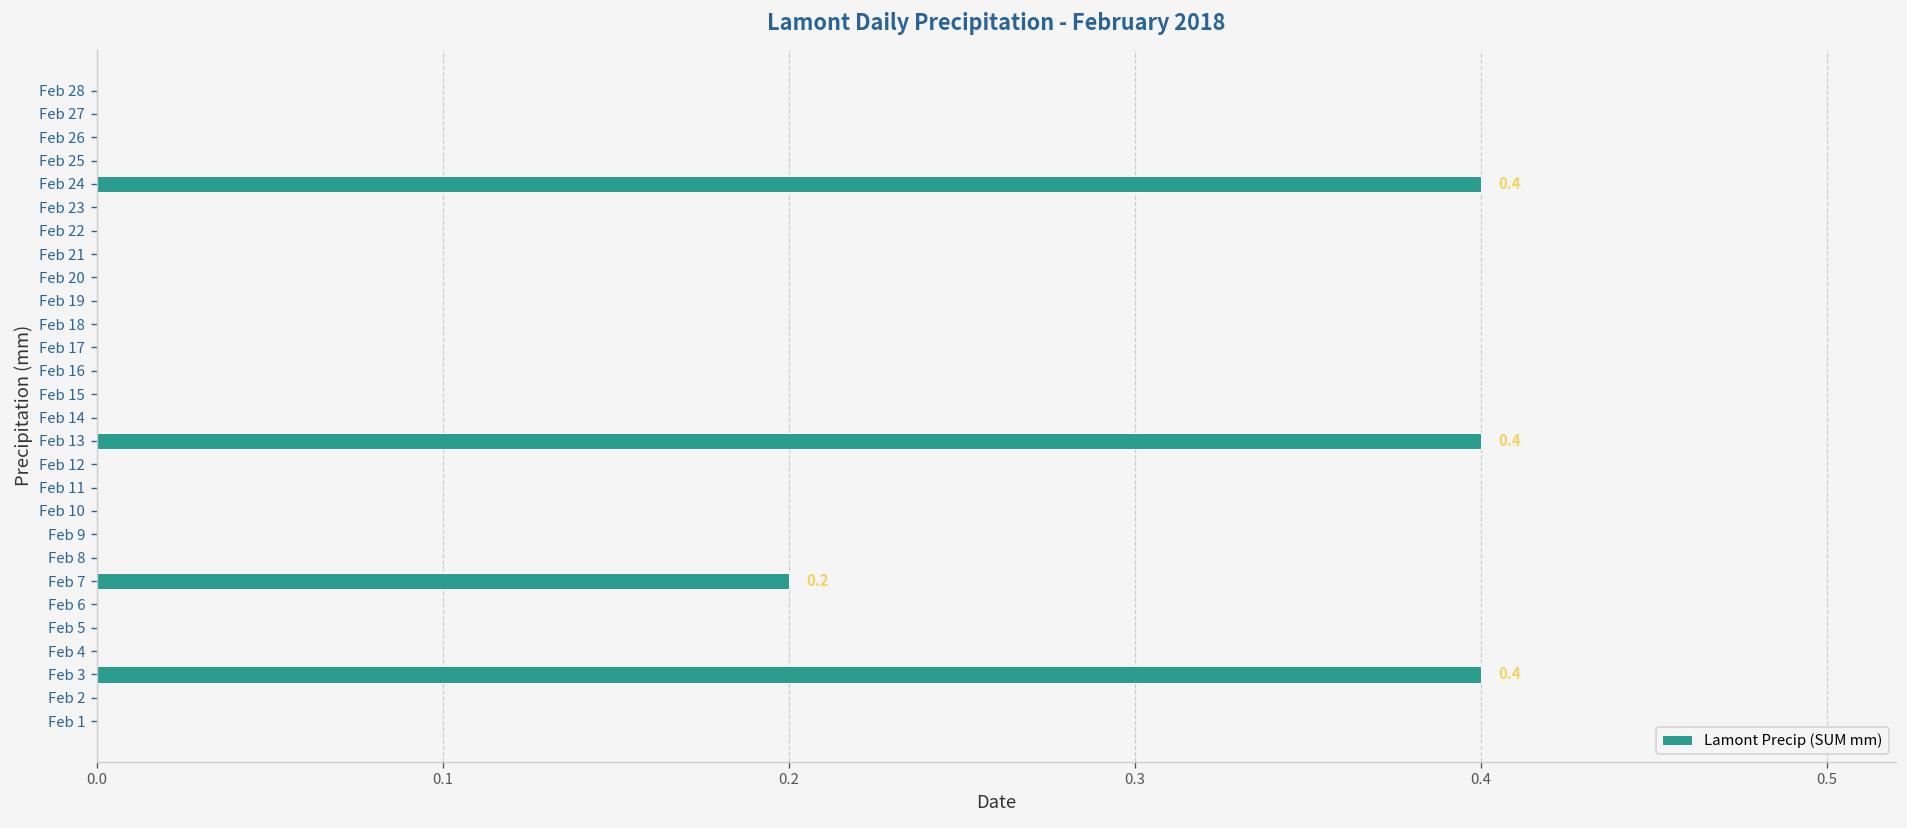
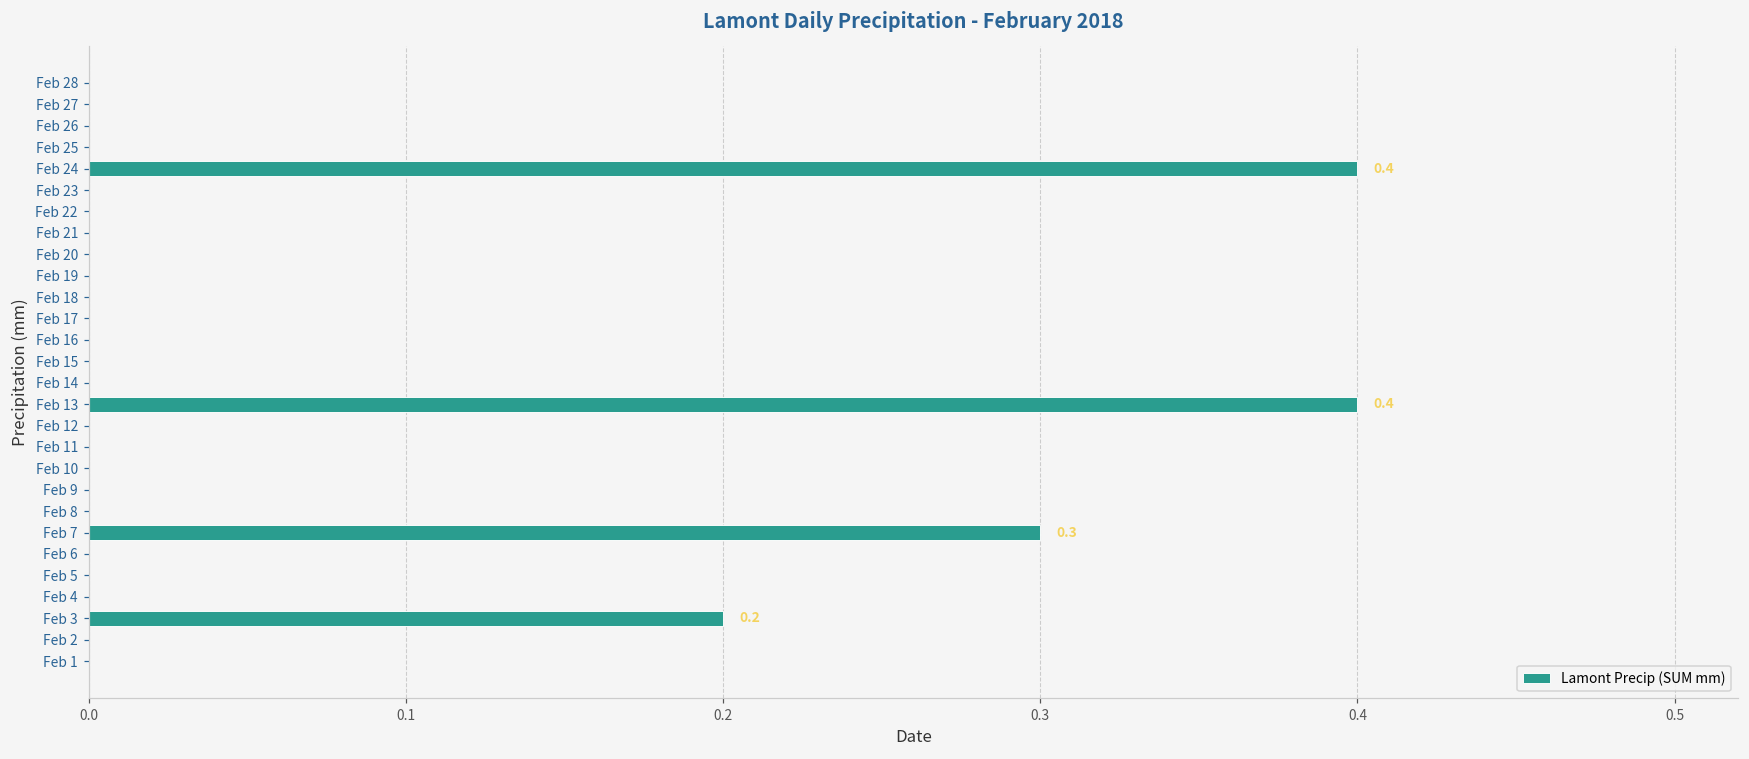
Feb 7: 0.2 -> 0.3
Feb 3: 0.4 -> 0.2
